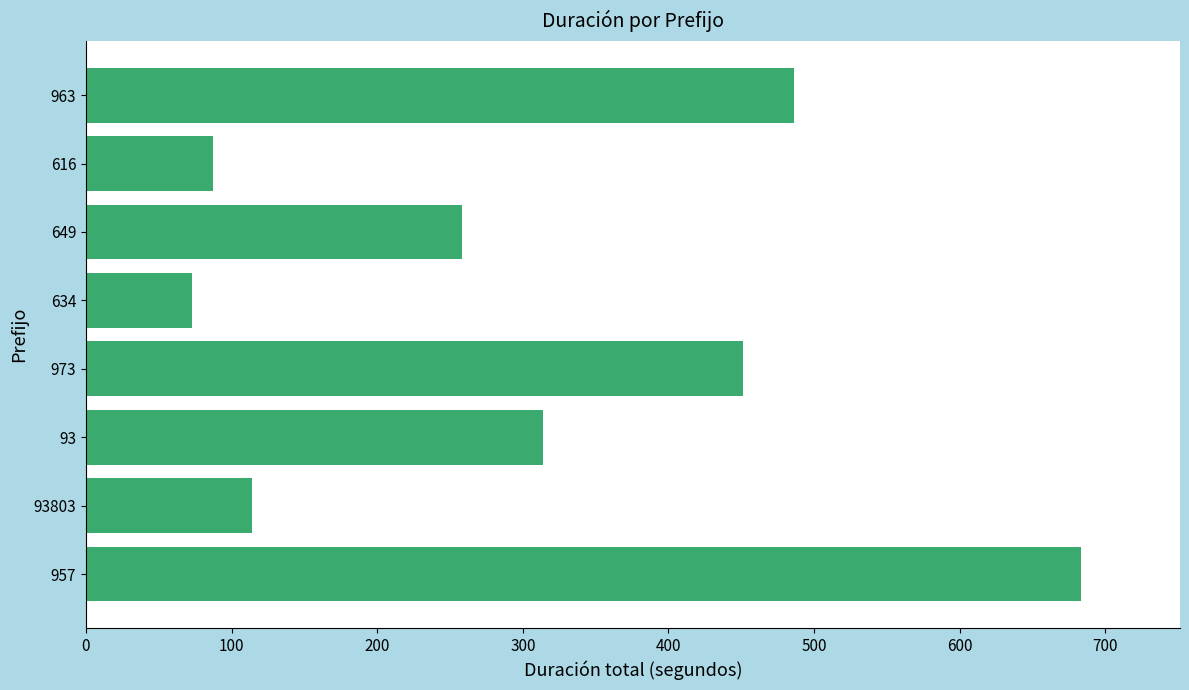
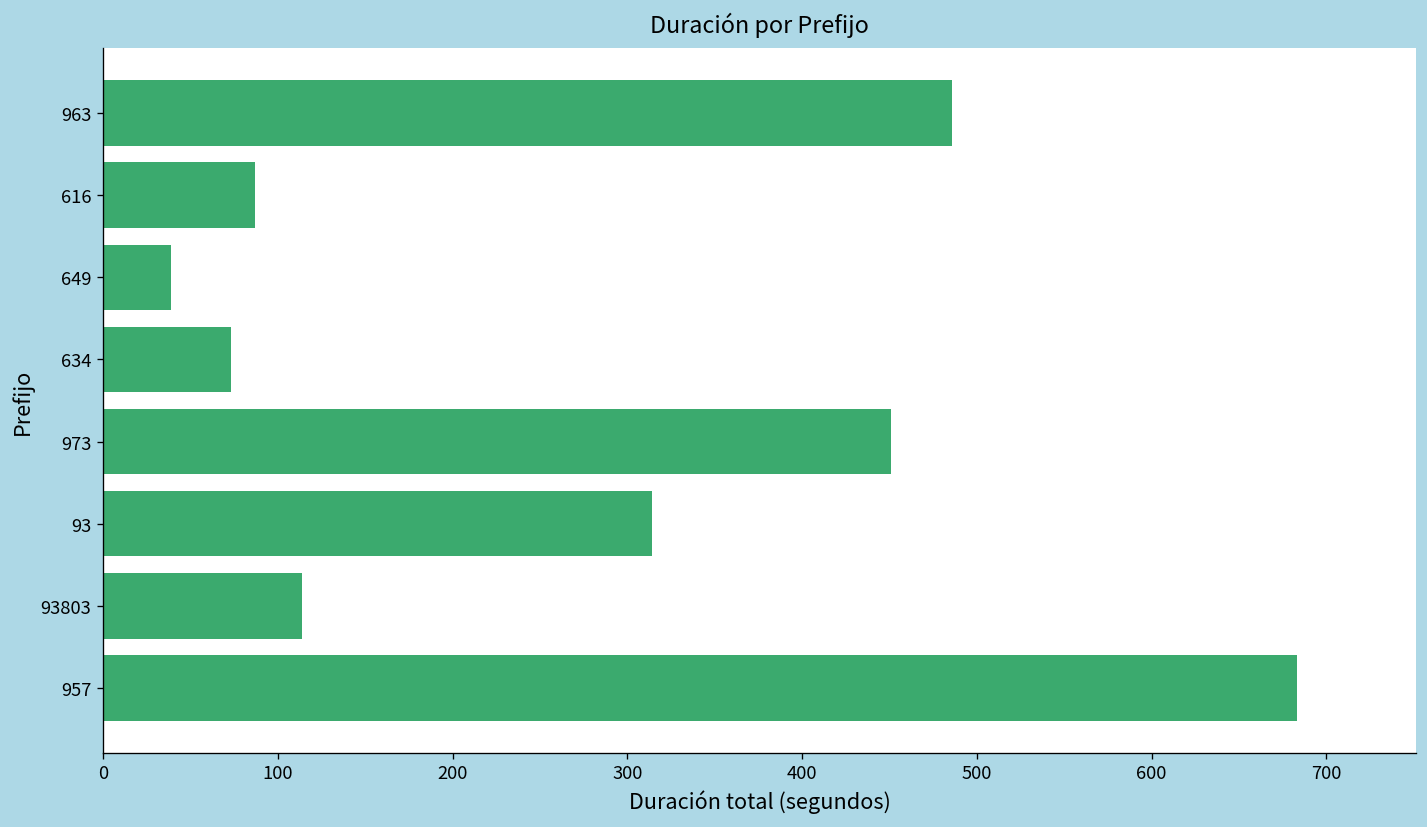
649: 258 -> 39
